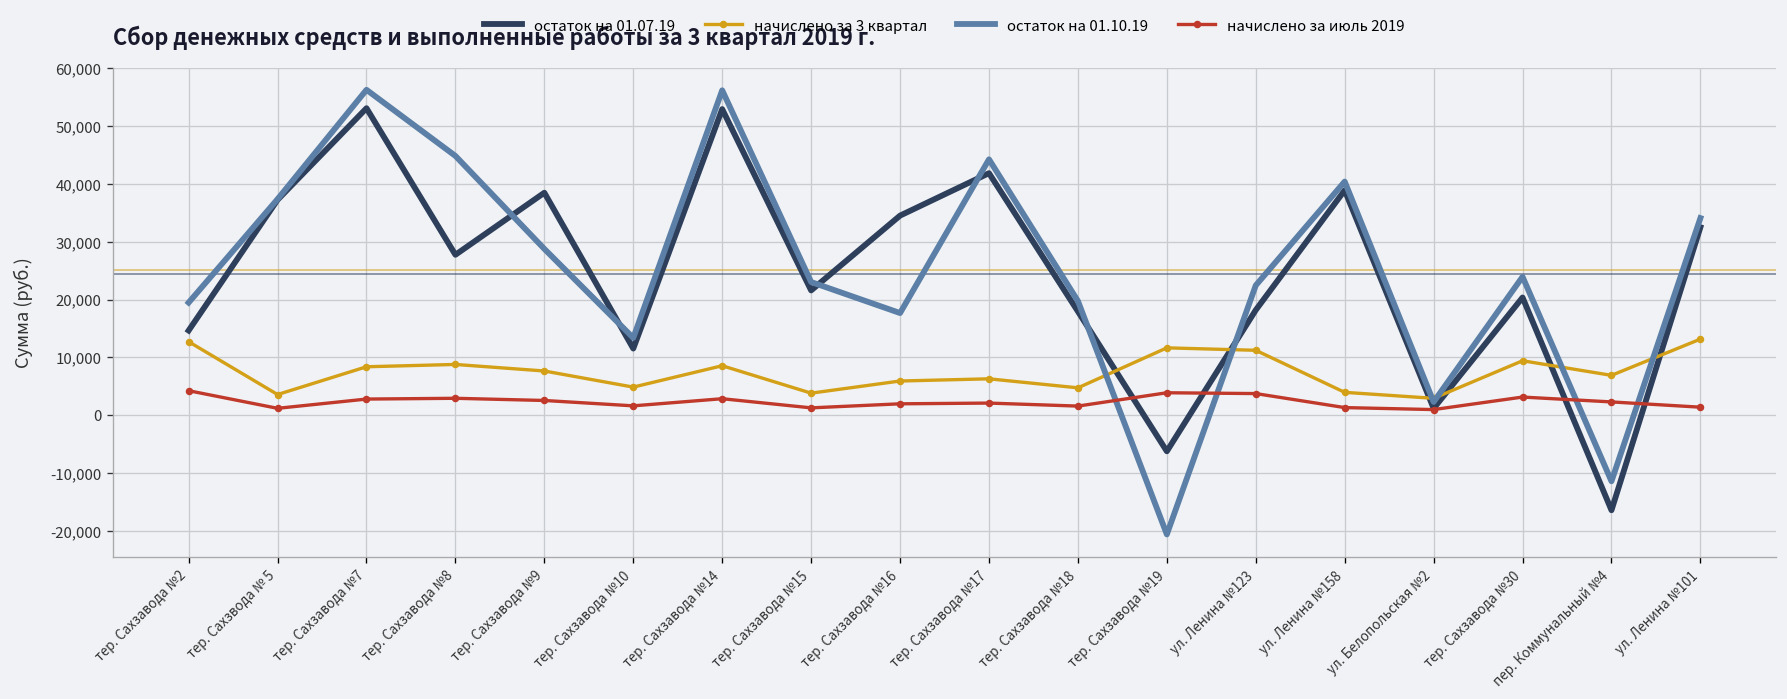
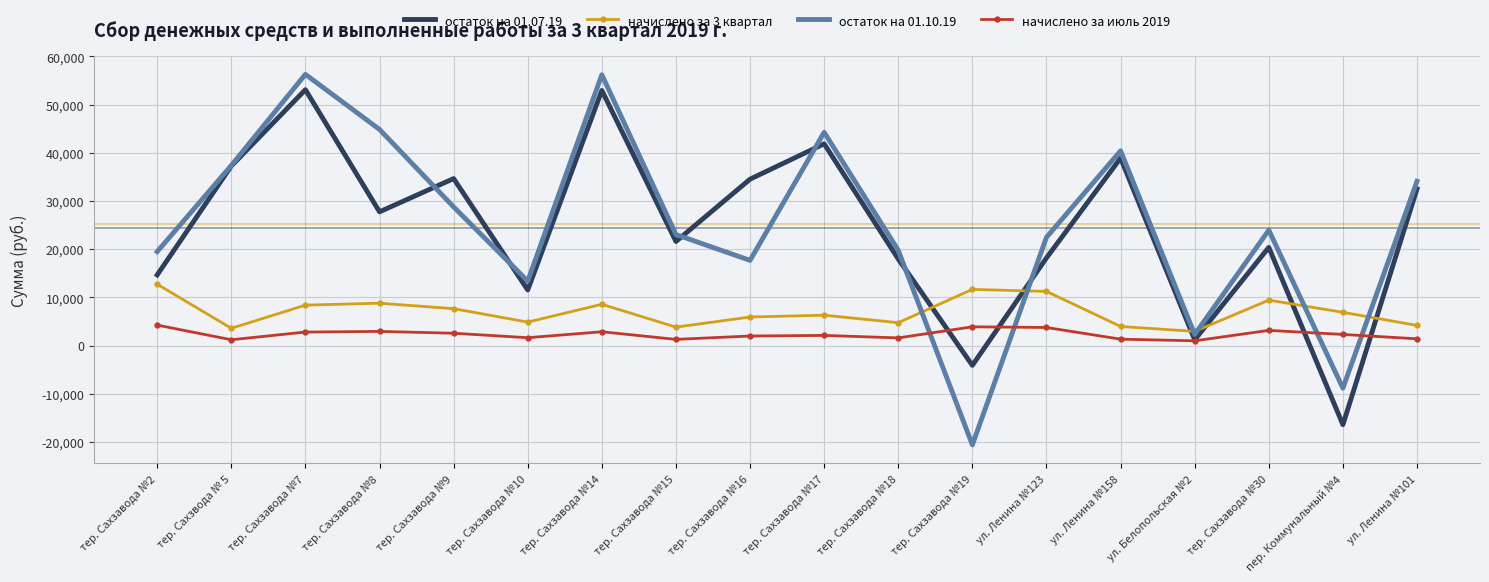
остаток на 01.07.19, тер. Сахзавода №9: 38,000 -> 35,000
остаток на 01.07.19, тер. Сахзавода №19: -6,000 -> -4,000
остаток на 01.10.19, пер. Коммунальный №4: -11,000 -> -9,000
начислено за 3 квартал, ул. Ленина №101: 13,000 -> 4,000
